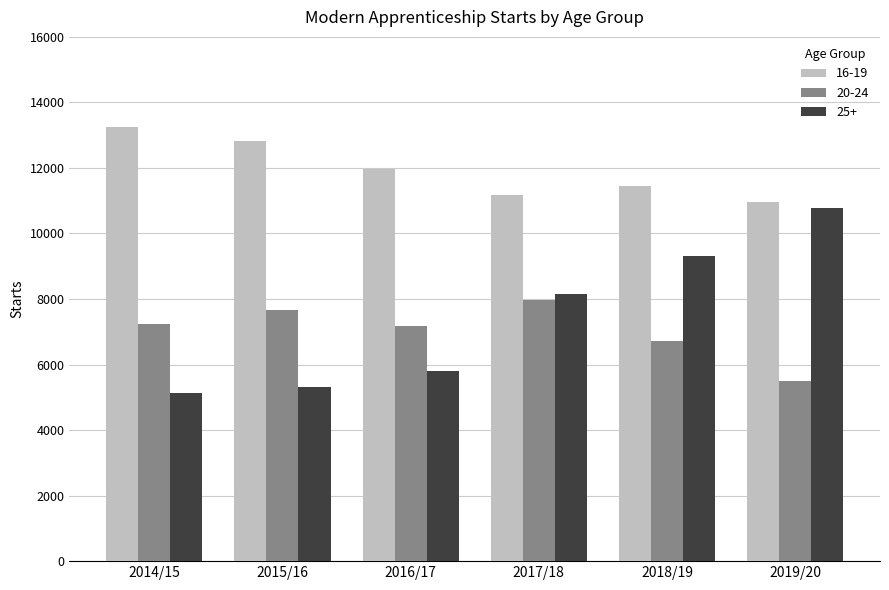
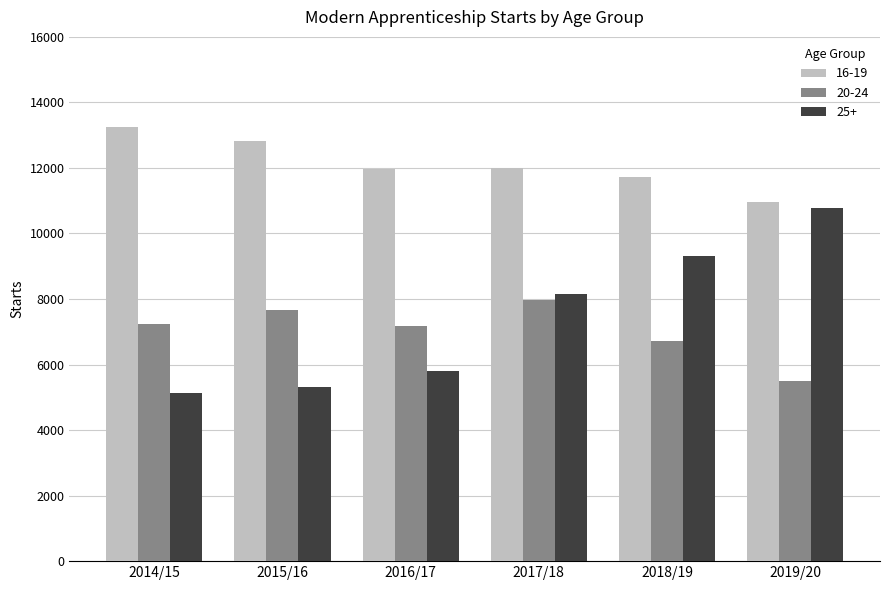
16-19, 2017/18: 11200 -> 12000
16-19, 2018/19: 11400 -> 11700
